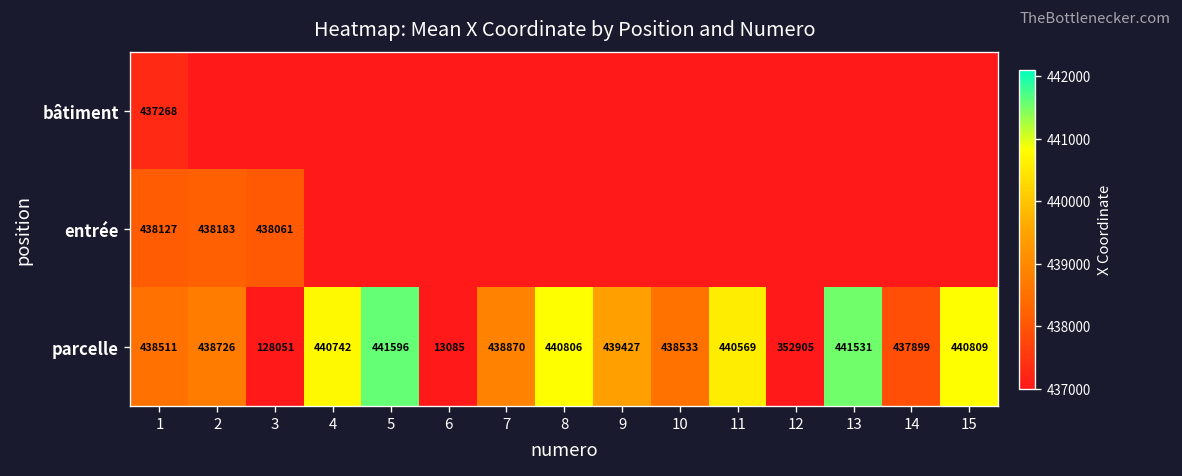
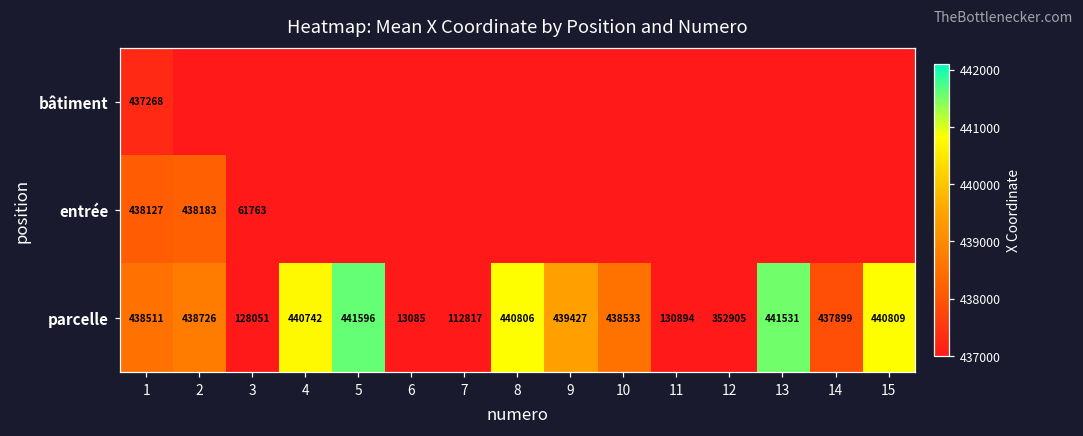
entrée, 3: 438061 -> 61763
parcelle, 7: 438870 -> 112817
parcelle, 11: 440569 -> 130894
